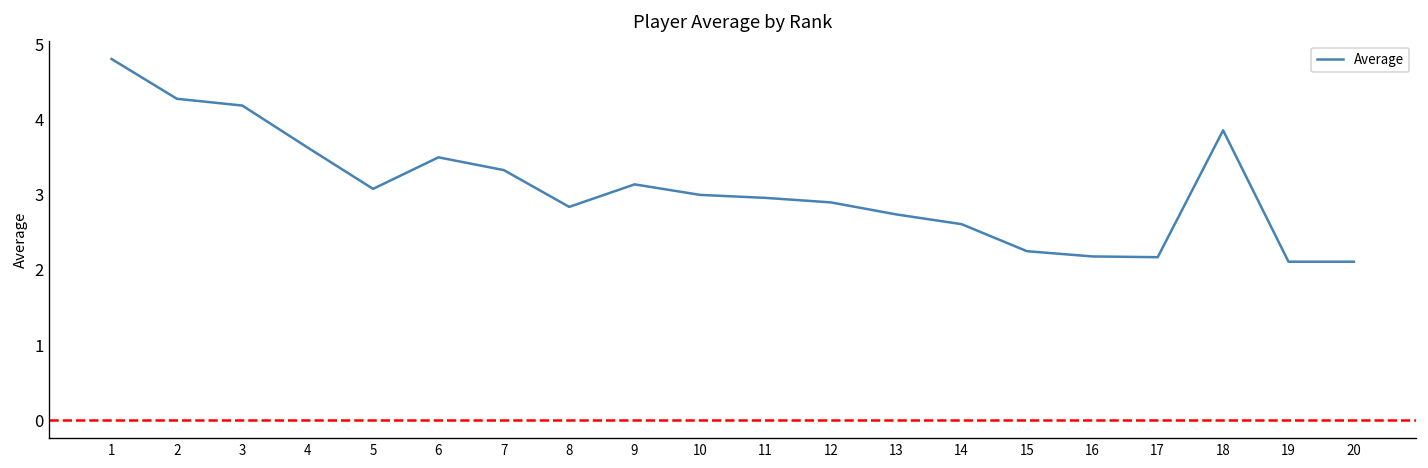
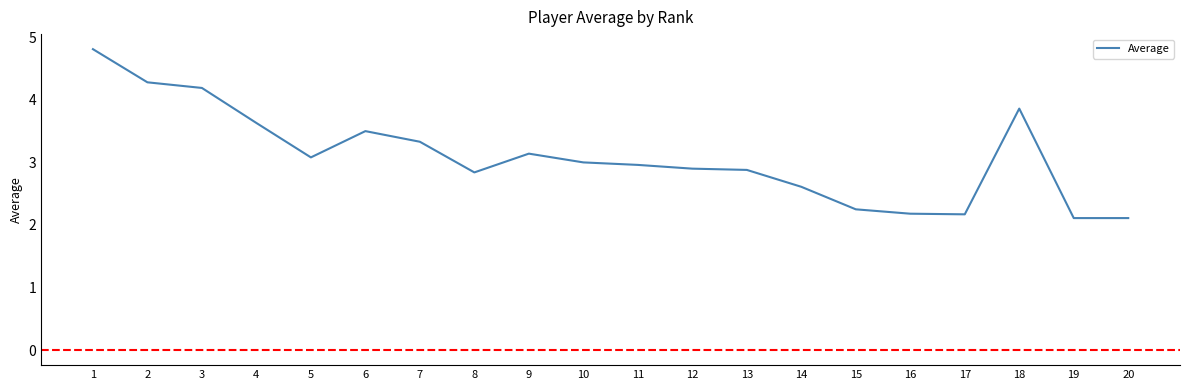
13: 2.7 -> 2.9
